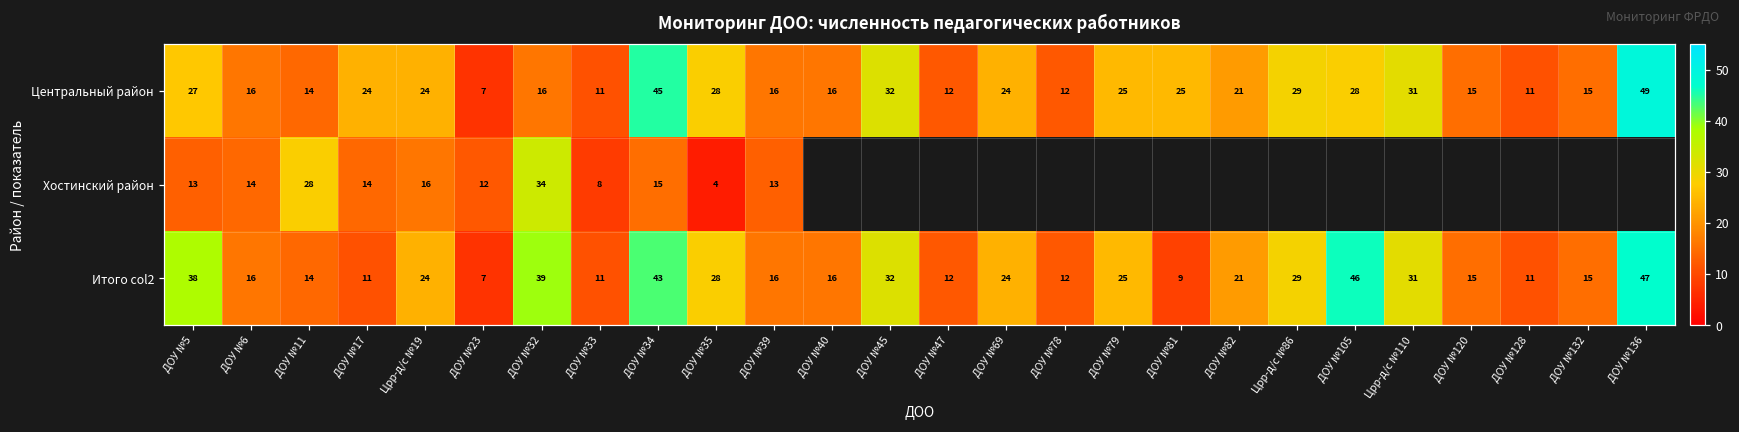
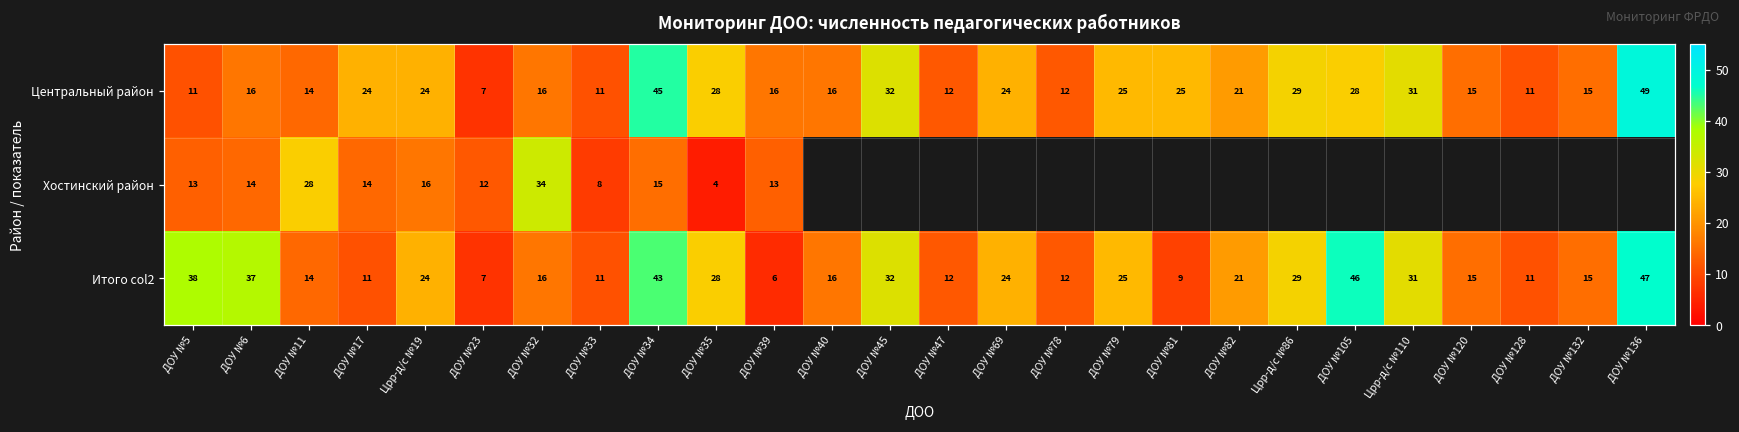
Центральный район, ДОУ №5: 27 -> 11
Итого col2, ДОУ №6: 16 -> 37
Итого col2, ДОУ №32: 39 -> 16
Итого col2, ДОУ №39: 16 -> 6
